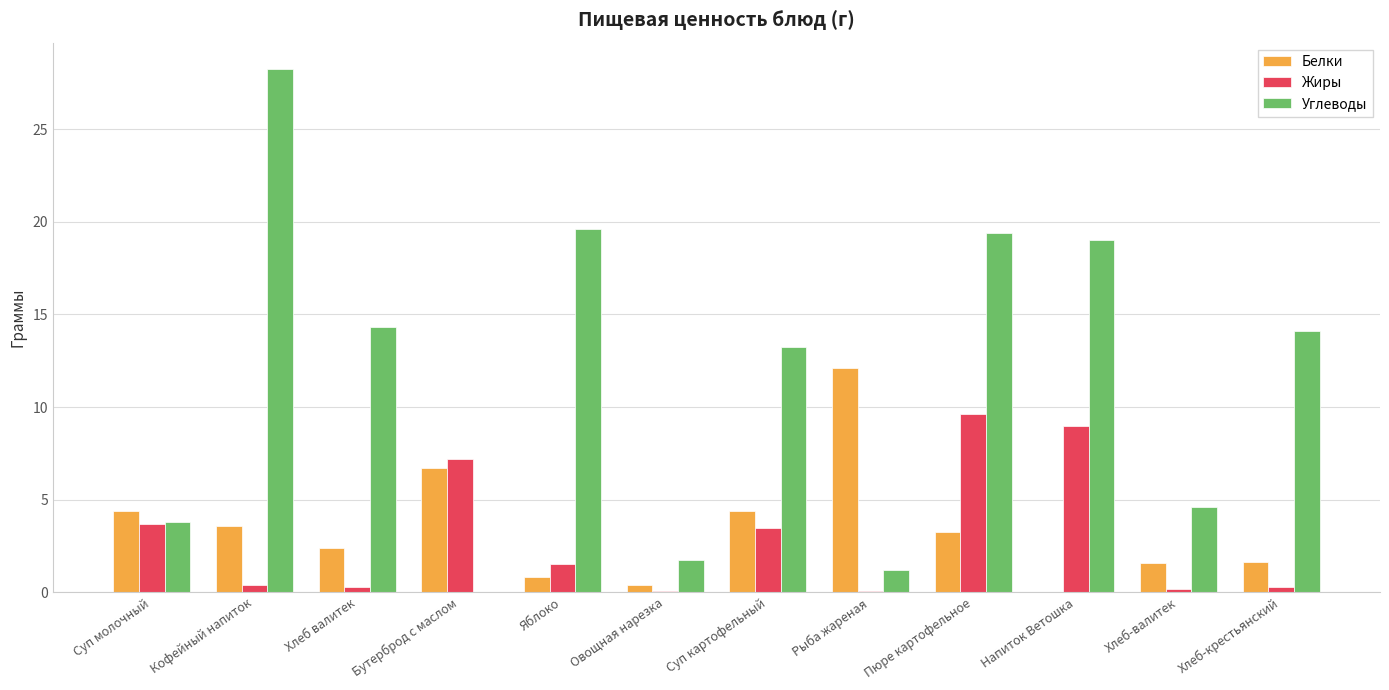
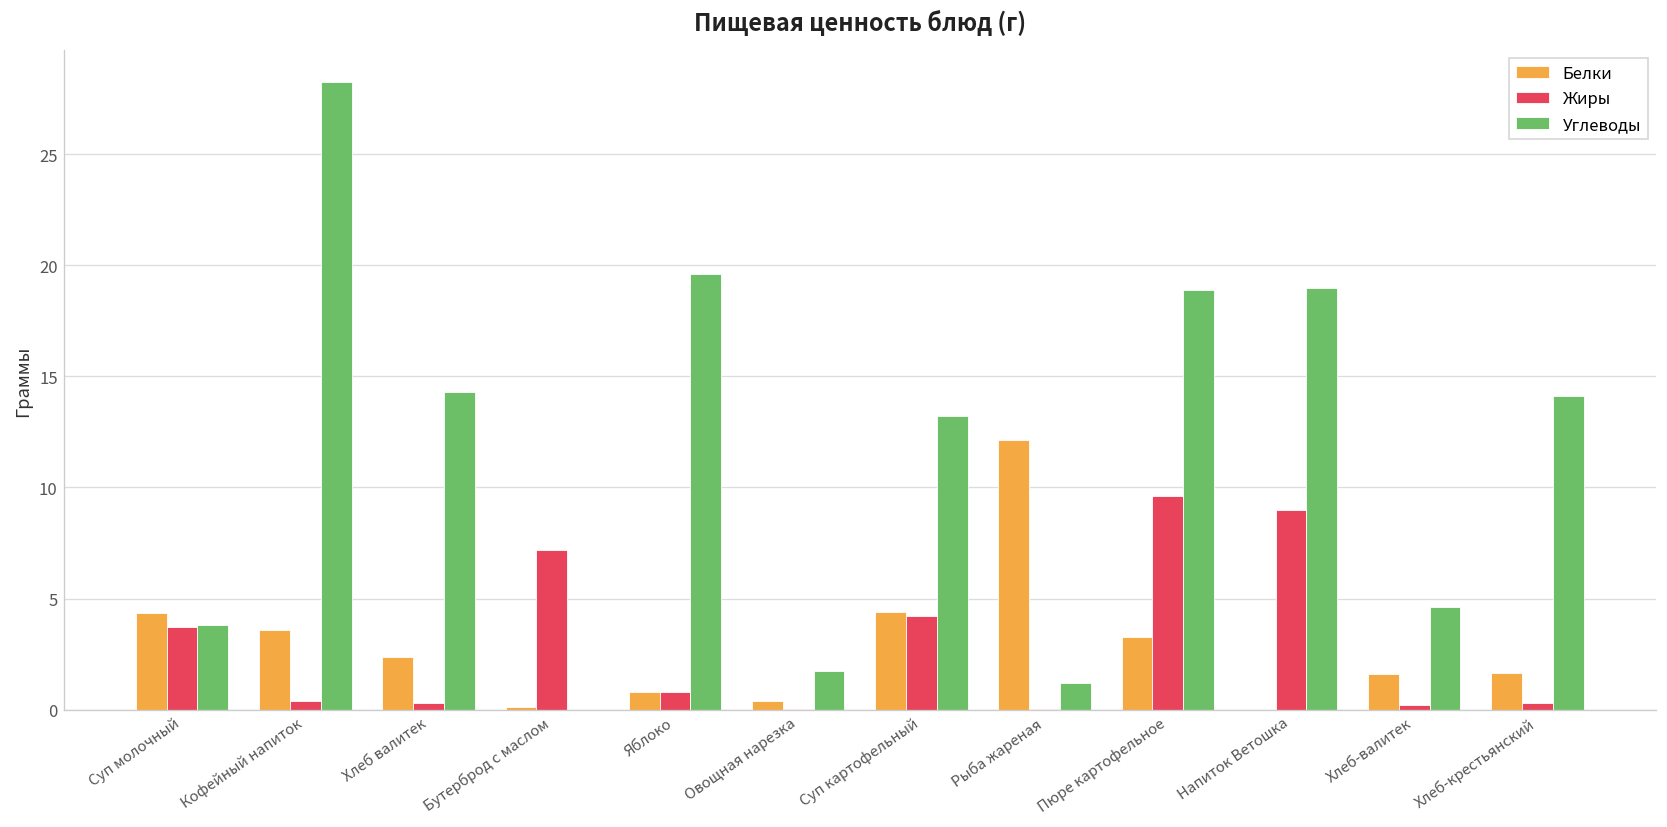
Белки, Бутерброд с маслом: 6.7 -> 0.1
Жиры, Яблоко: 1.5 -> 0.8
Жиры, Суп картофельный: 3.5 -> 4.2
Углеводы, Пюре картофельное: 19.4 -> 18.9
